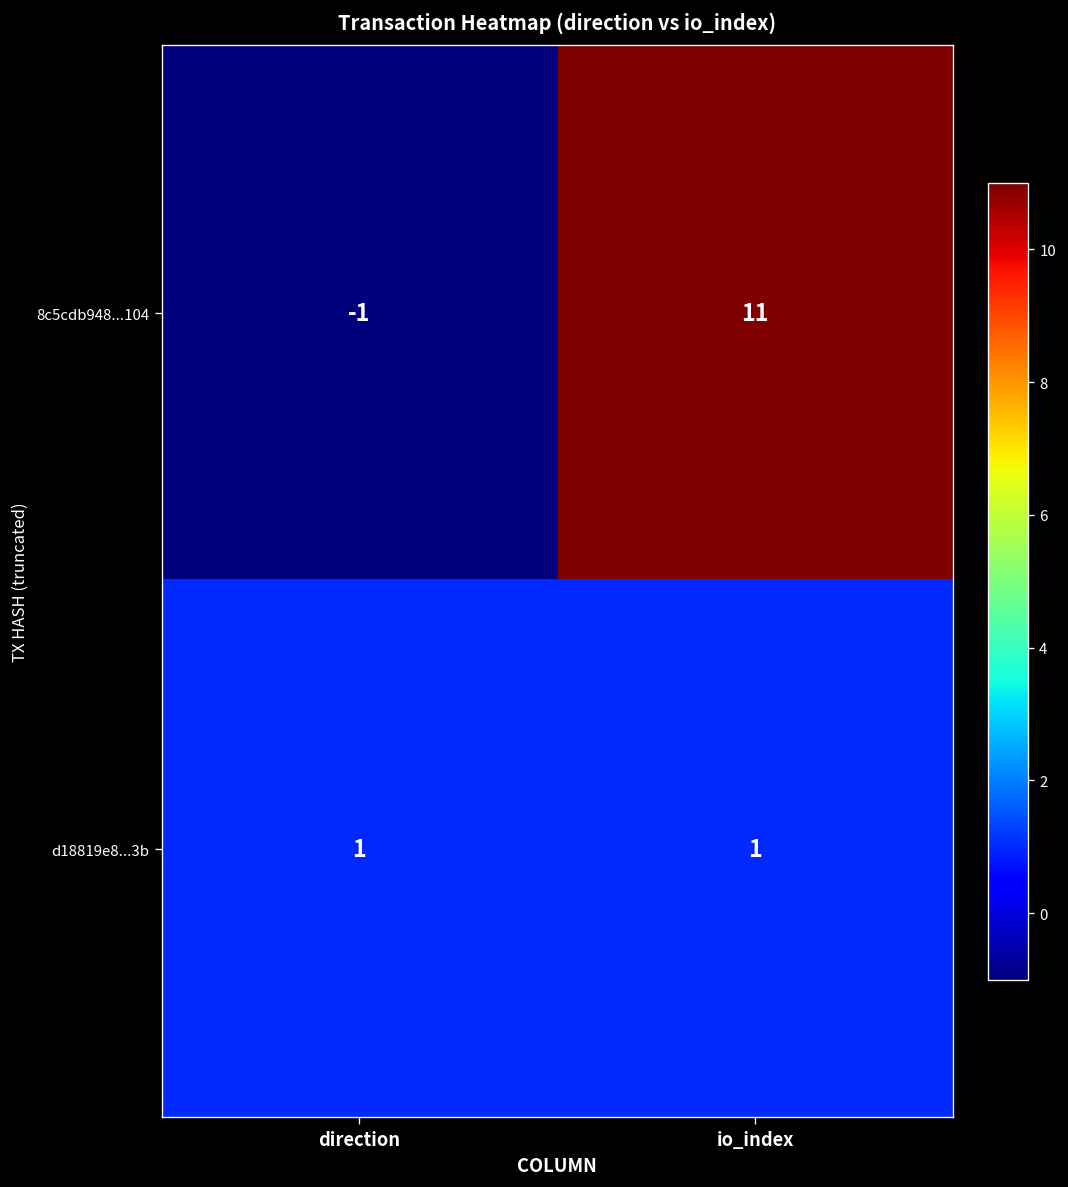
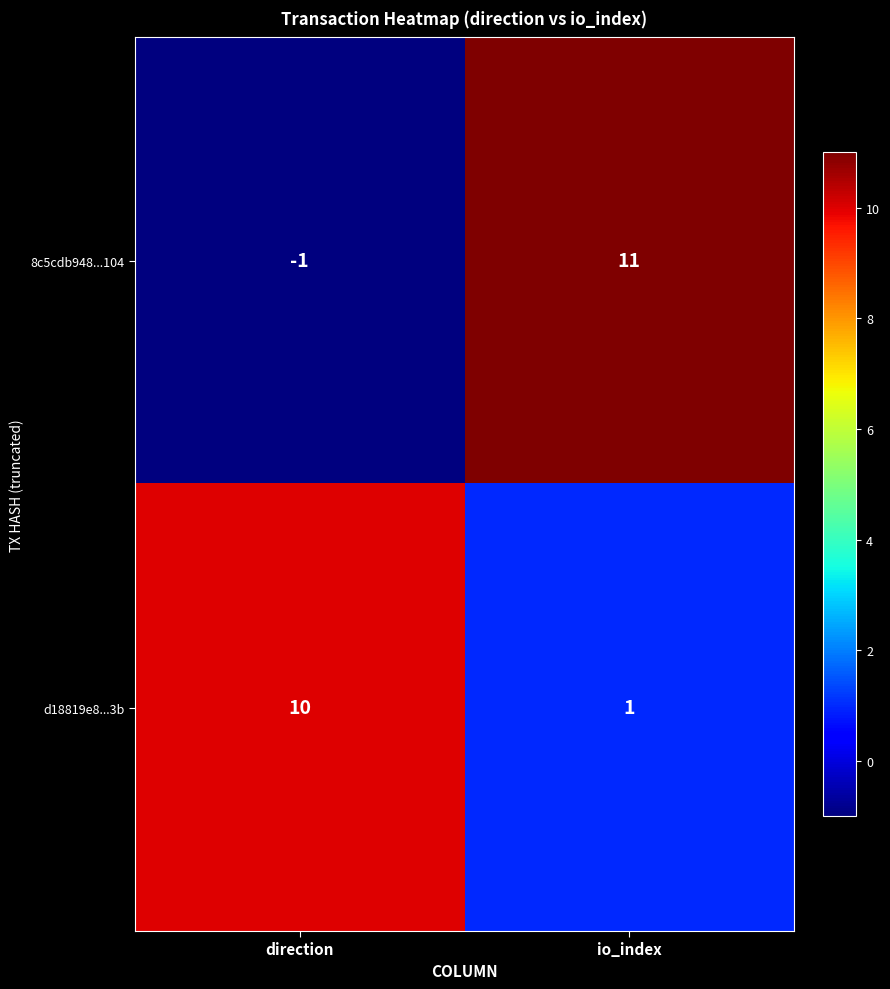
d18819e8...3b, direction: 1 -> 10
